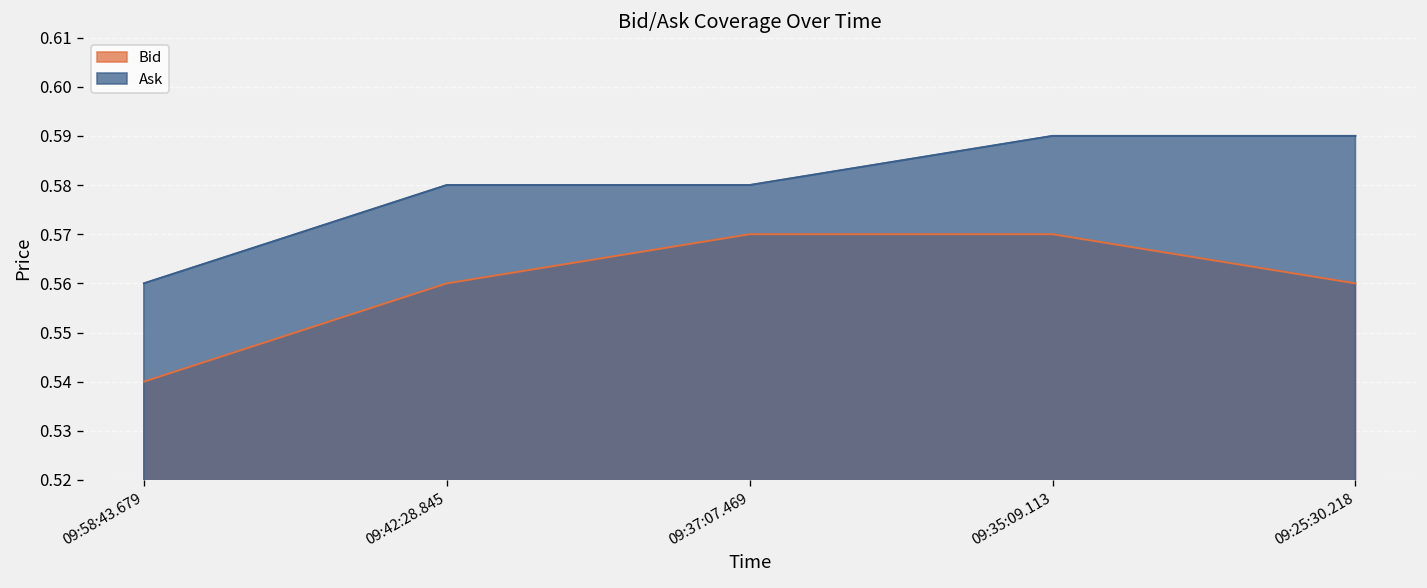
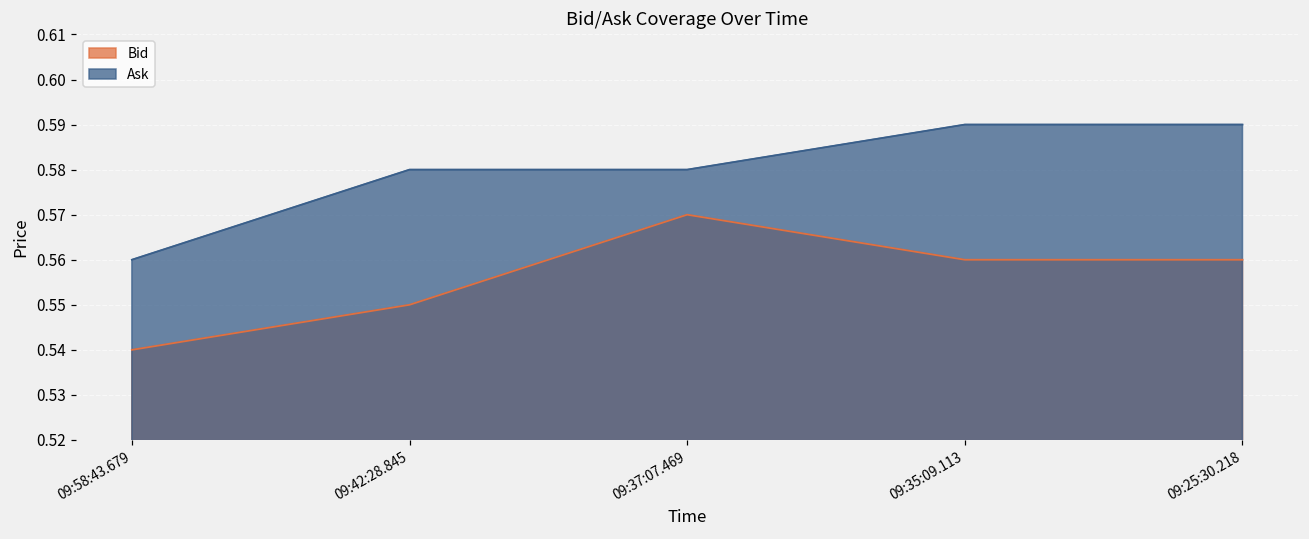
Bid, 09:42:28.845: 0.56 -> 0.55
Bid, 09:35:09.113: 0.57 -> 0.56
